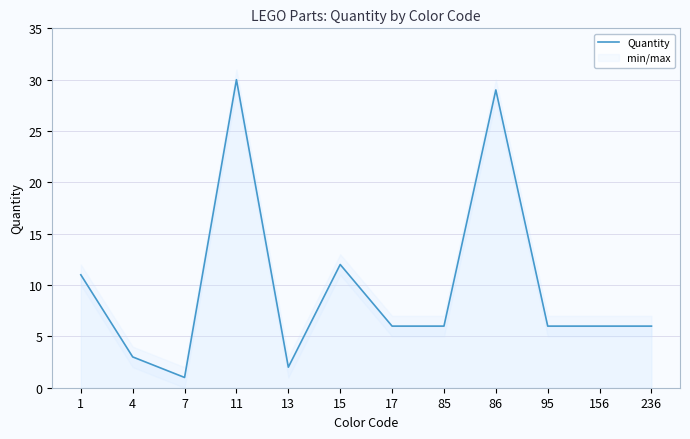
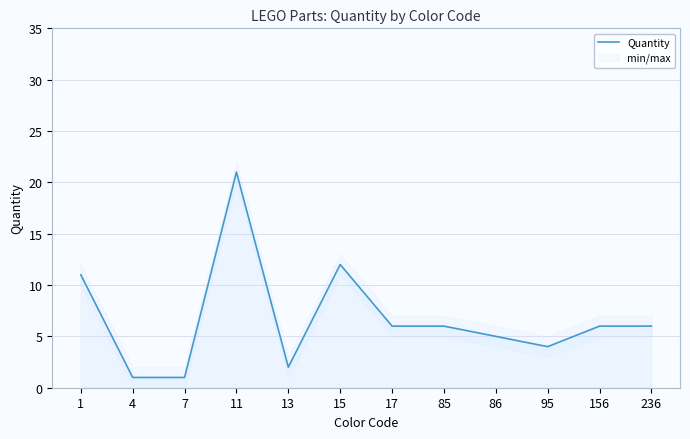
Quantity, 4: 3 -> 1
Quantity, 11: 30 -> 21
Quantity, 86: 29 -> 5
Quantity, 95: 6 -> 4
